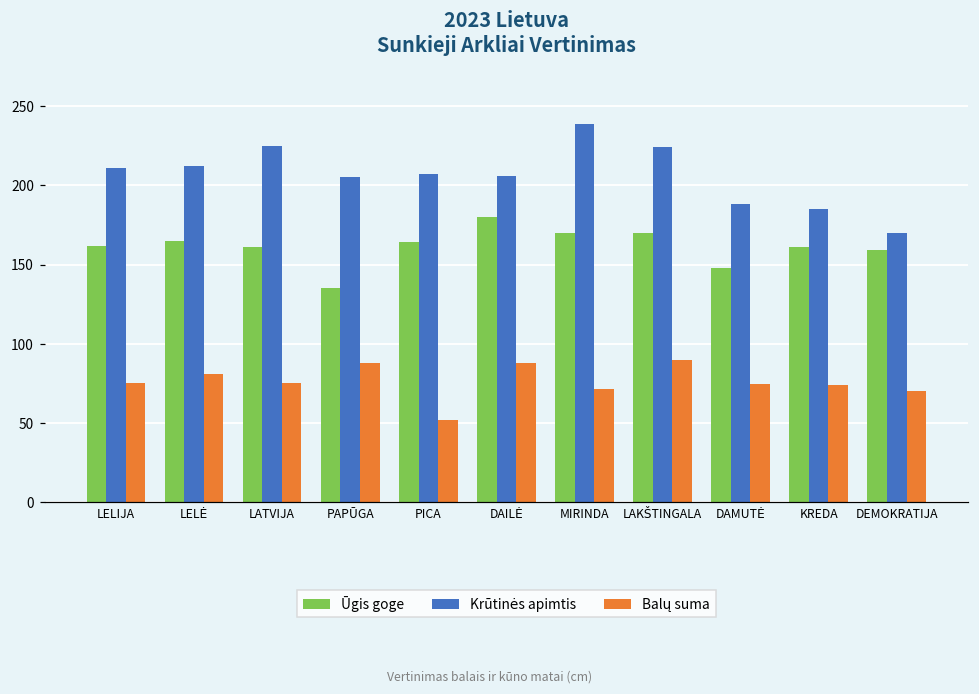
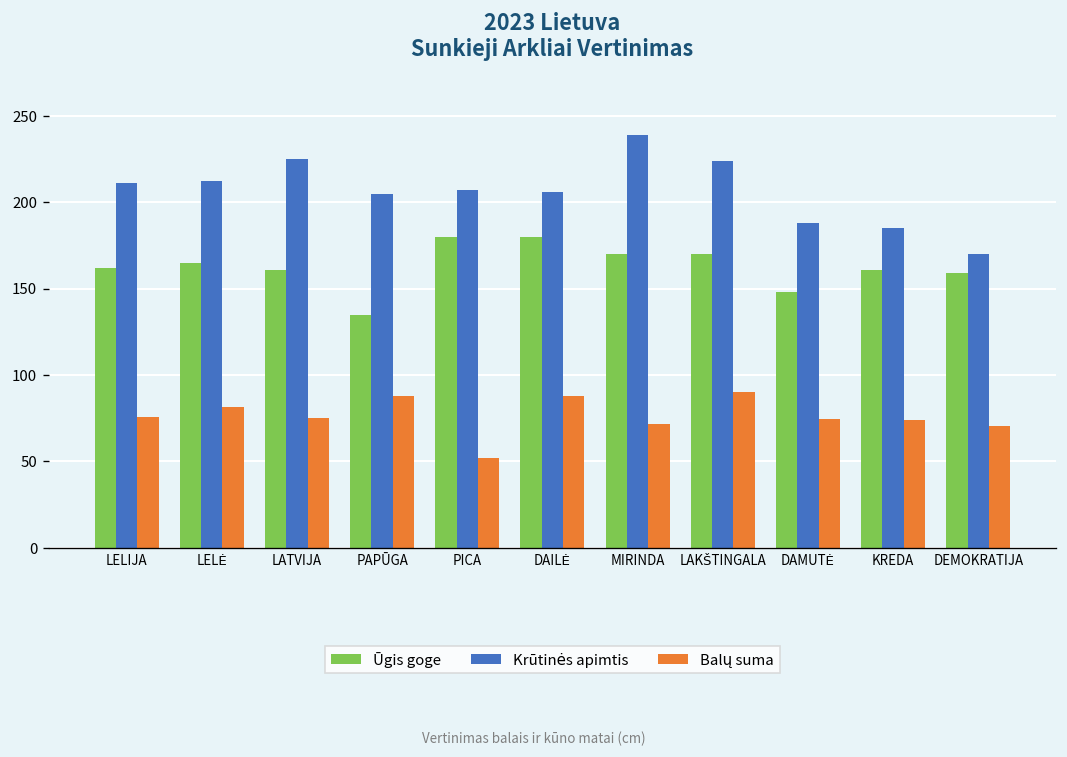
Ūgis goge, PICA: 164 -> 180
